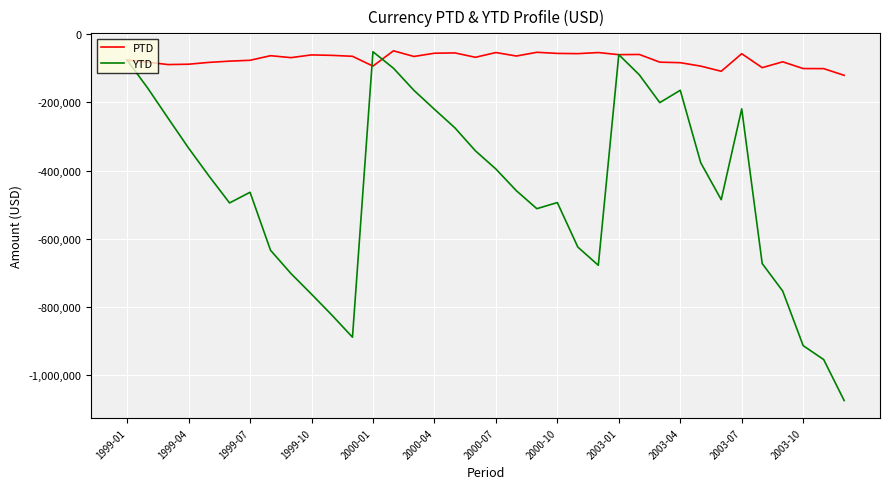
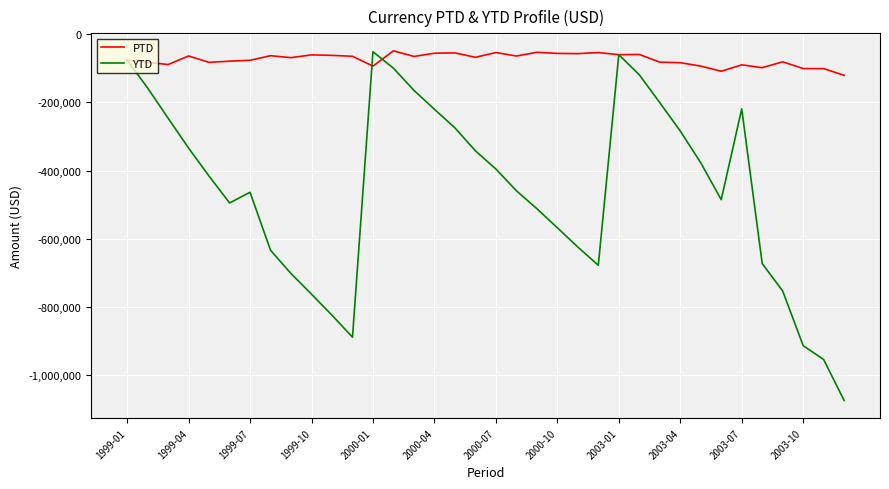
PTD, 1999-04: -90,000 -> -60,000
YTD, 2000-10: -490,000 -> -570,000
YTD, 2003-04: -160,000 -> -280,000
PTD, 2003-07: -60,000 -> -90,000
